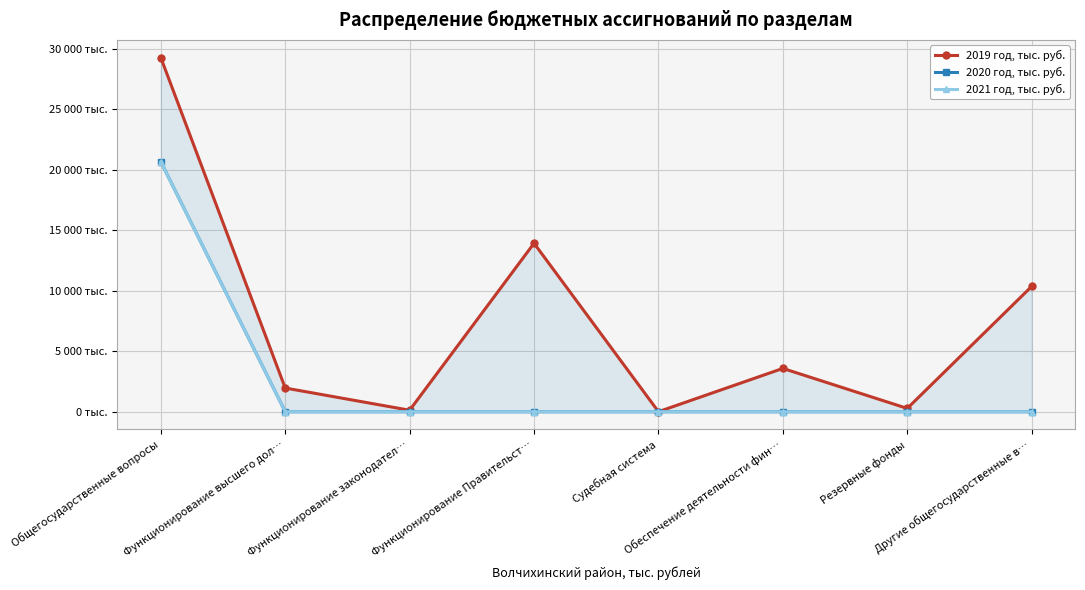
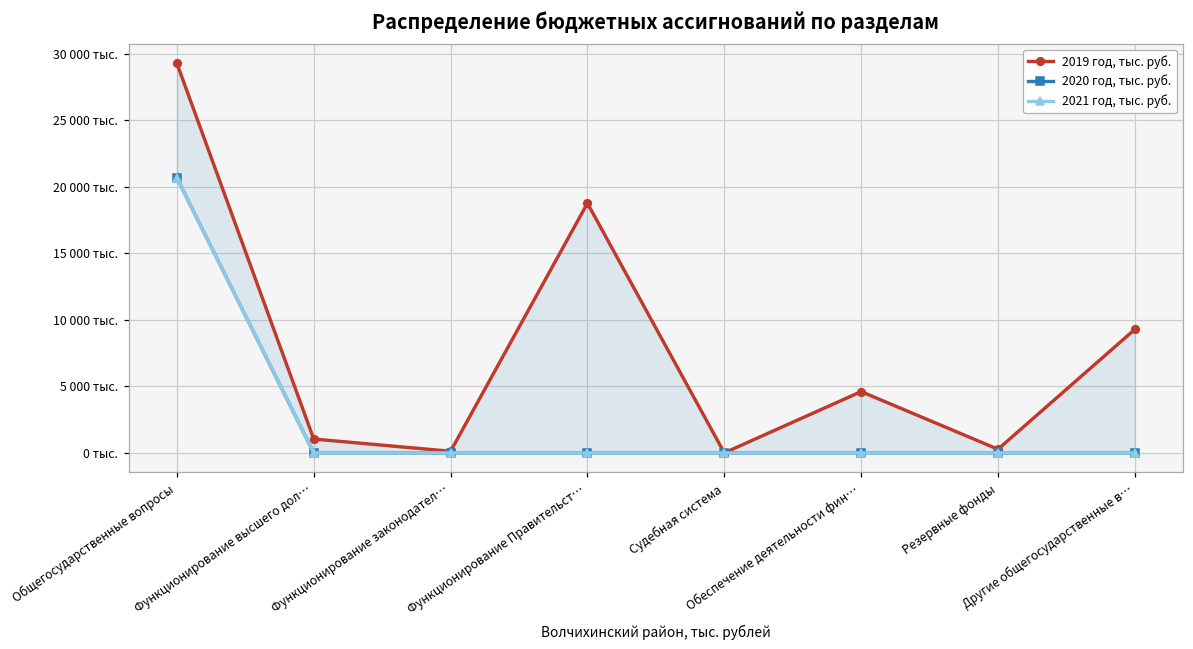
2019 год, тыс. руб., Функционирование высшего дол…: 2000 тыс. -> 1000 тыс.
2019 год, тыс. руб., Функционирование Правительст…: 13900 тыс. -> 18800 тыс.
2019 год, тыс. руб., Обеспечение деятельности фин…: 3600 тыс. -> 4600 тыс.
2019 год, тыс. руб., Другие общегосударственные в…: 10400 тыс. -> 9300 тыс.
